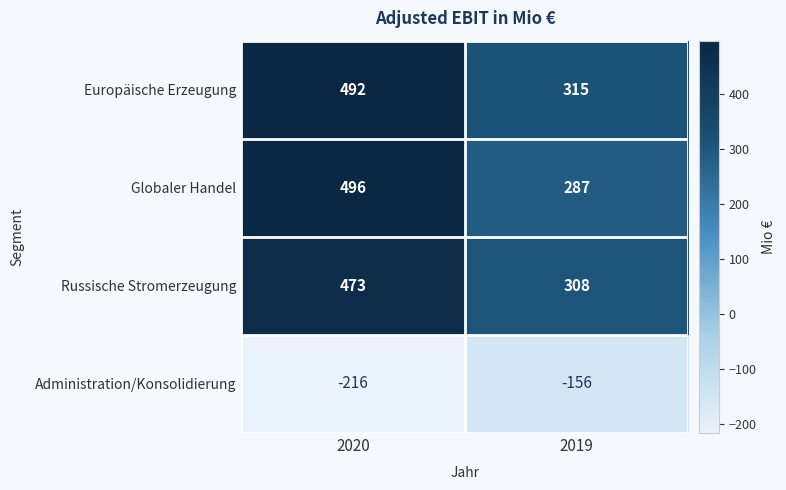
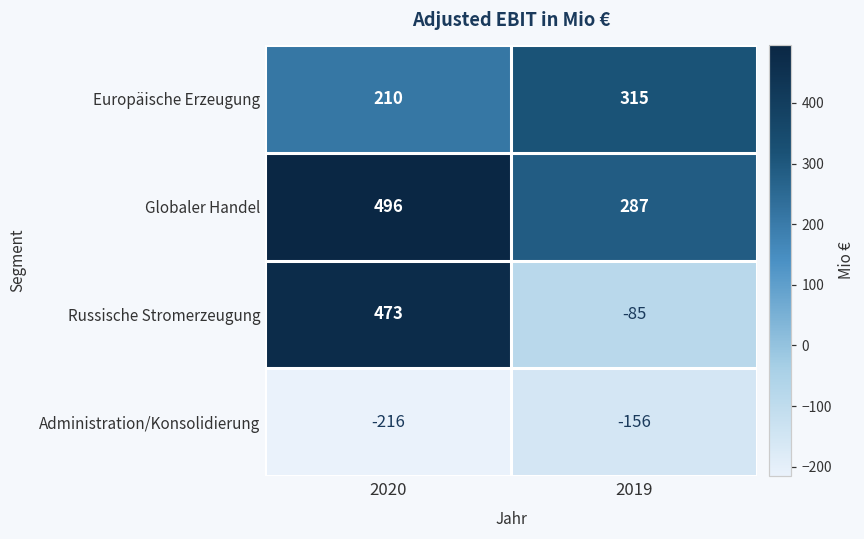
Europäische Erzeugung, 2020: 492 -> 210
Russische Stromerzeugung, 2019: 308 -> -85
